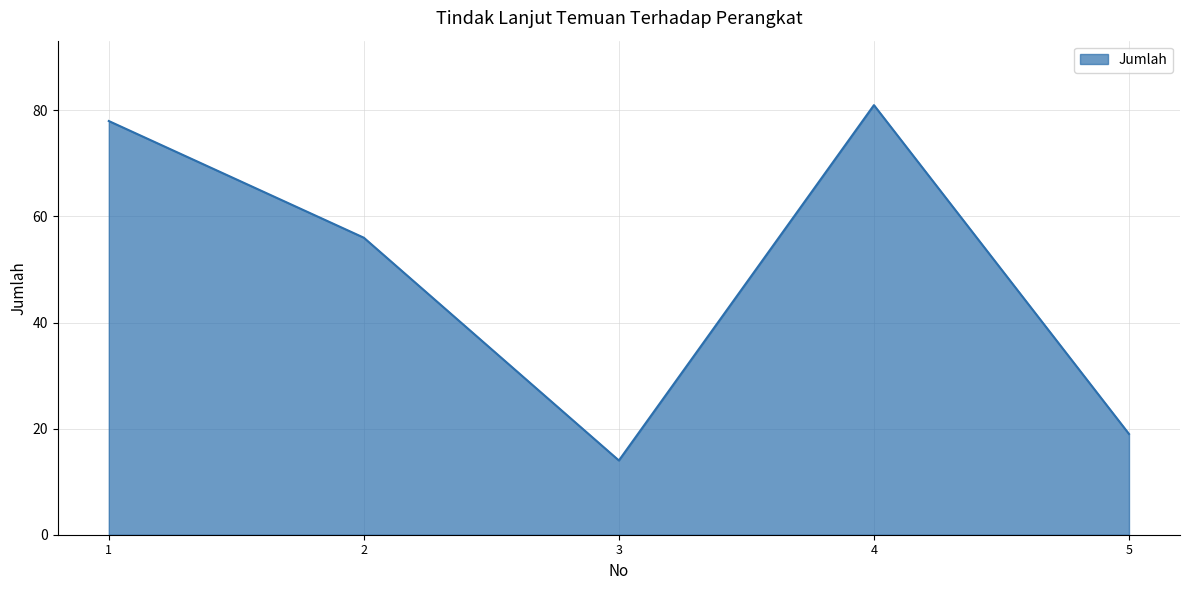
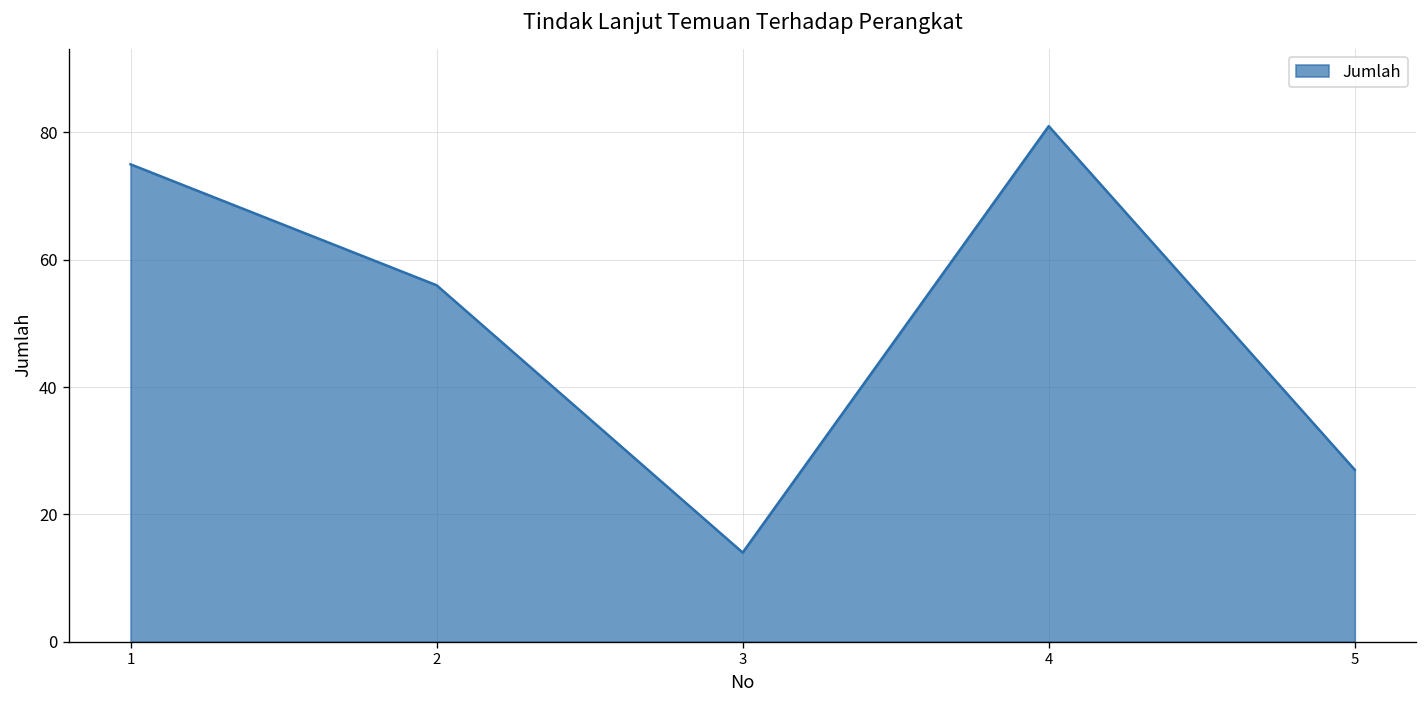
1: 78 -> 75
5: 19 -> 27
